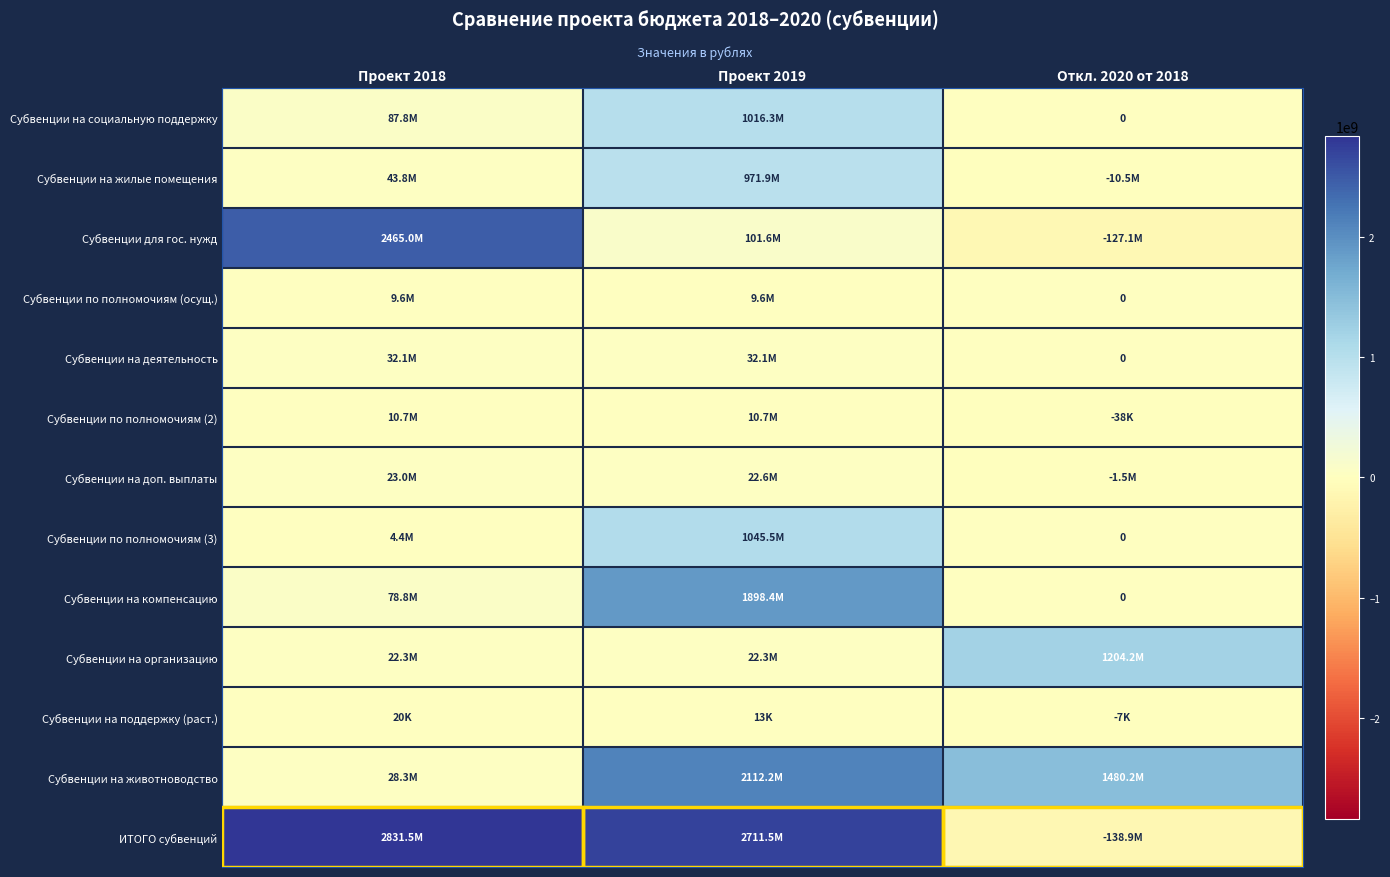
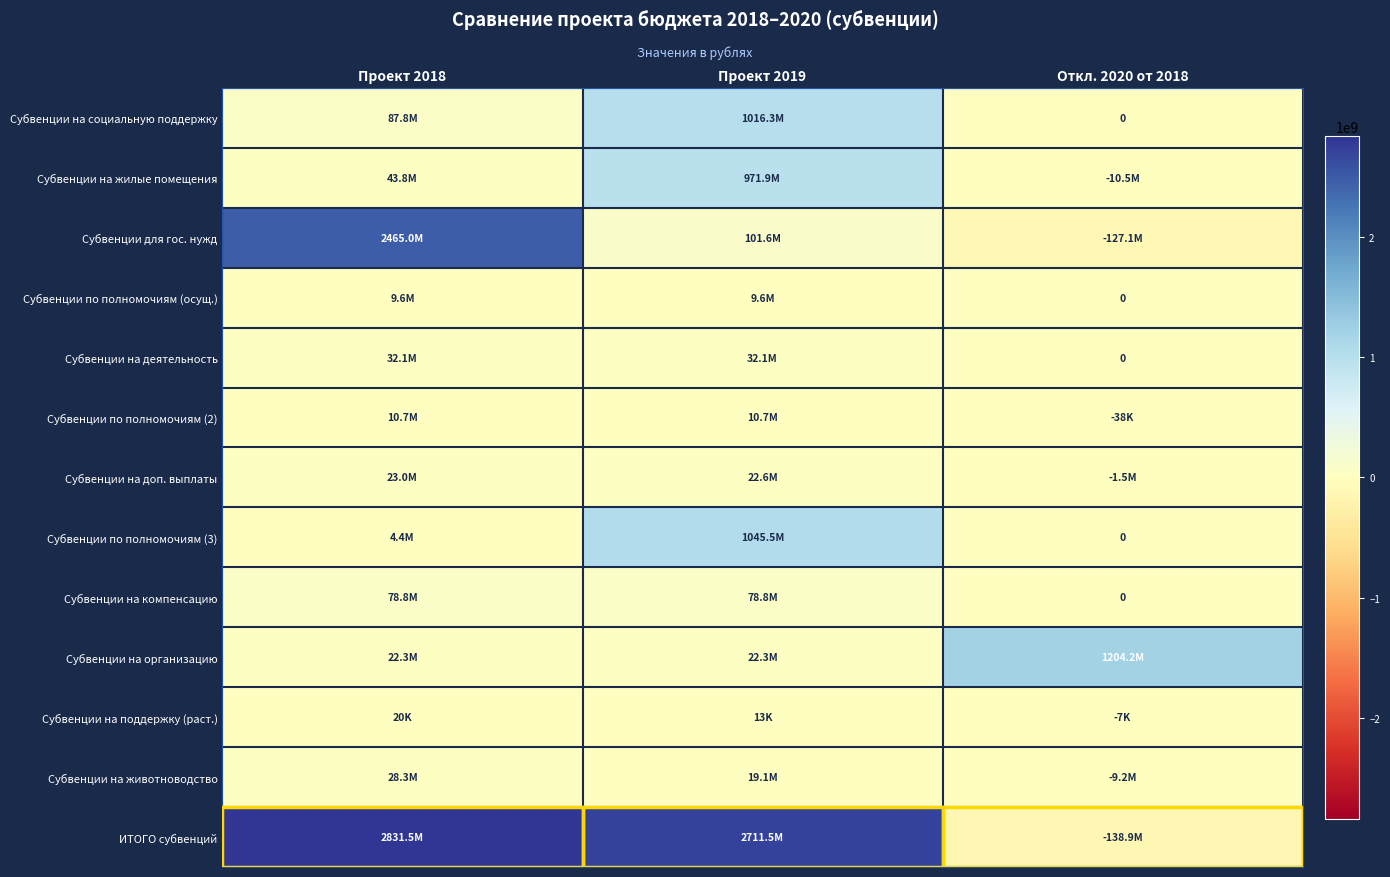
Субвенции на компенсацию, Проект 2019: 1898.4M -> 78.8M
Субвенции на животноводство, Проект 2019: 2112.2M -> 19.1M
Субвенции на животноводство, Откл. 2020 от 2018: 1480.2M -> -9.2M
